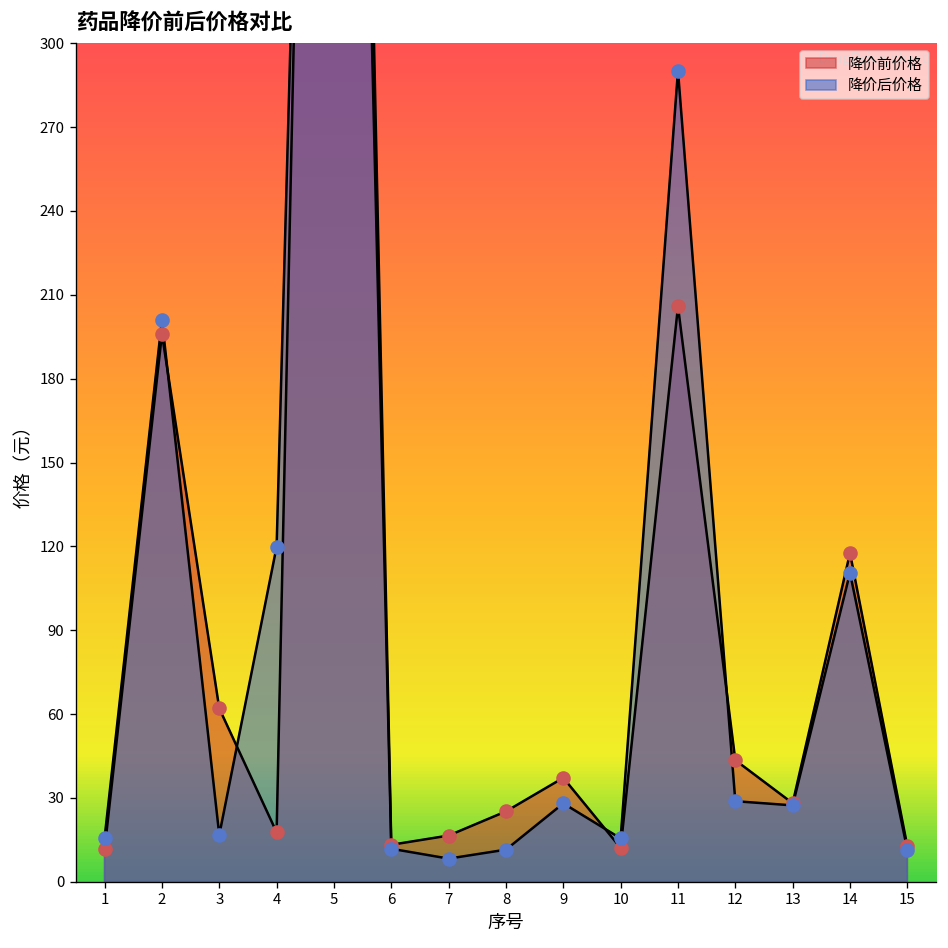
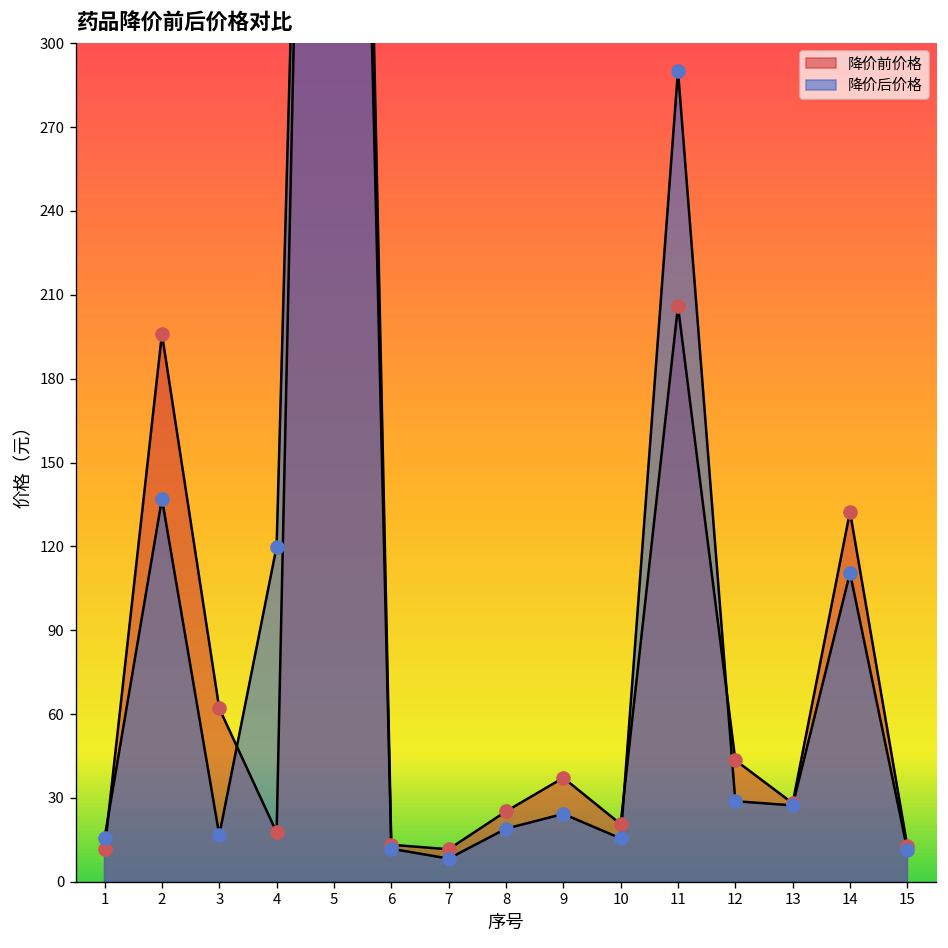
降价后价格, 2: 201 -> 137
降价前价格, 7: 17 -> 12
降价后价格, 8: 11 -> 19
降价后价格, 9: 28 -> 24
降价前价格, 10: 12 -> 21
降价前价格, 14: 118 -> 132
